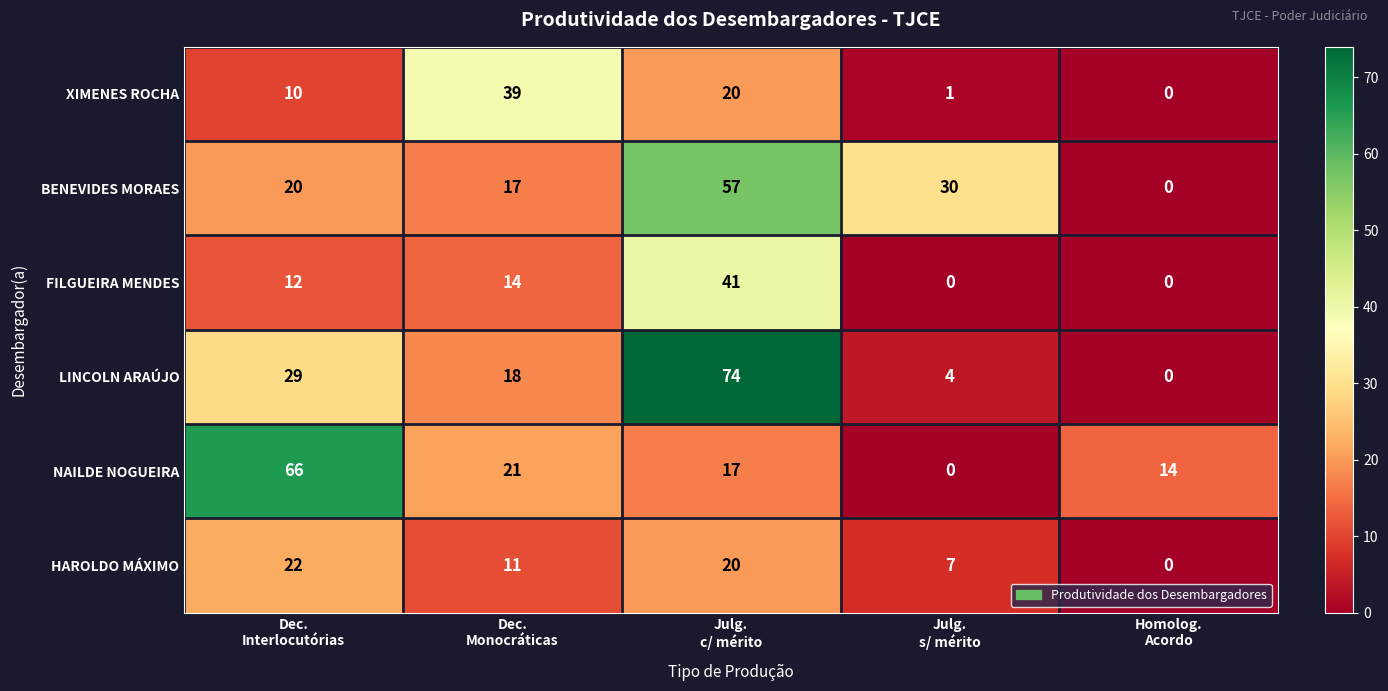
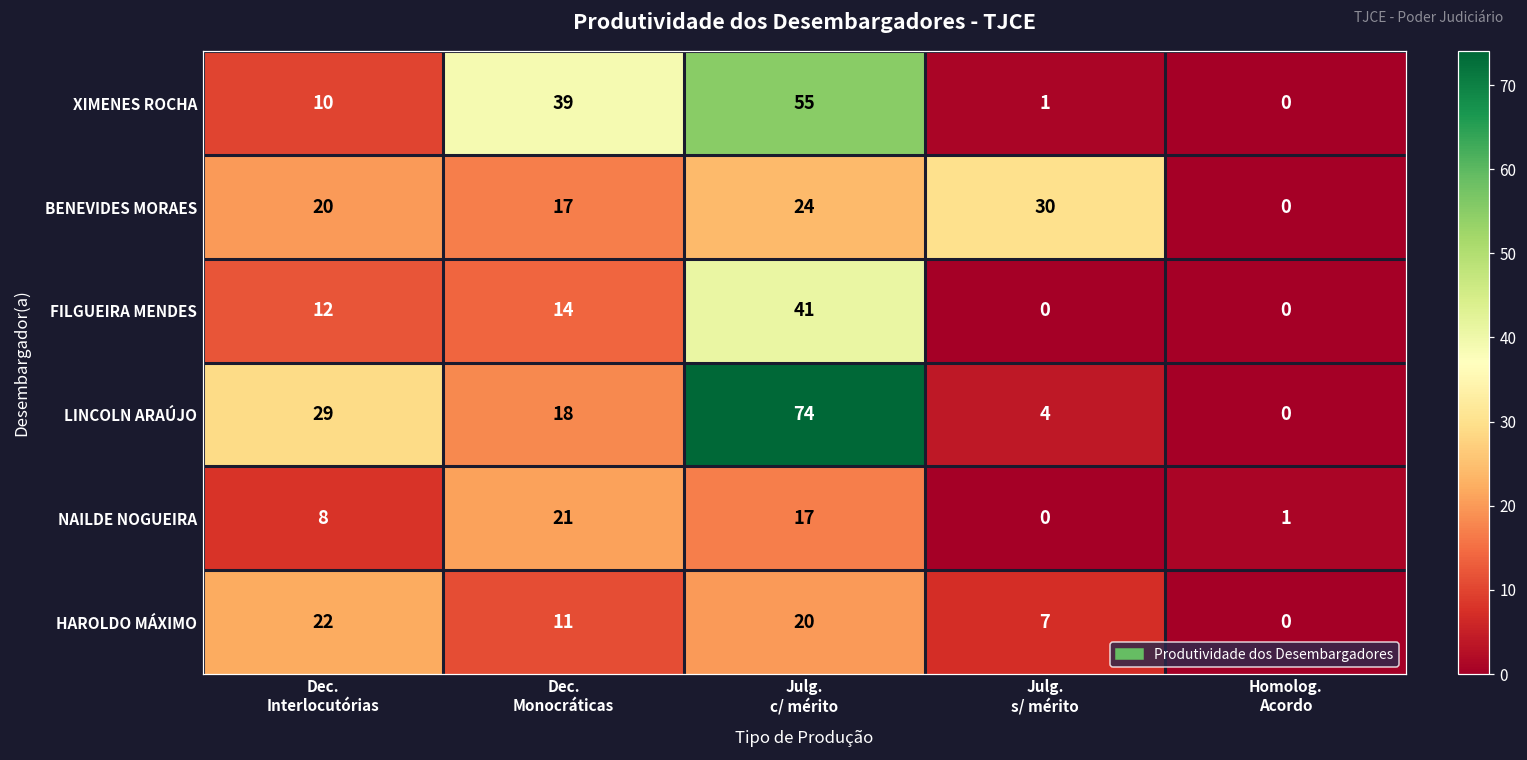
XIMENES ROCHA, Julg. c/ mérito: 20 -> 55
BENEVIDES MORAES, Julg. c/ mérito: 57 -> 24
NAILDE NOGUEIRA, Dec. Interlocutórias: 66 -> 8
NAILDE NOGUEIRA, Homolog. Acordo: 14 -> 1
